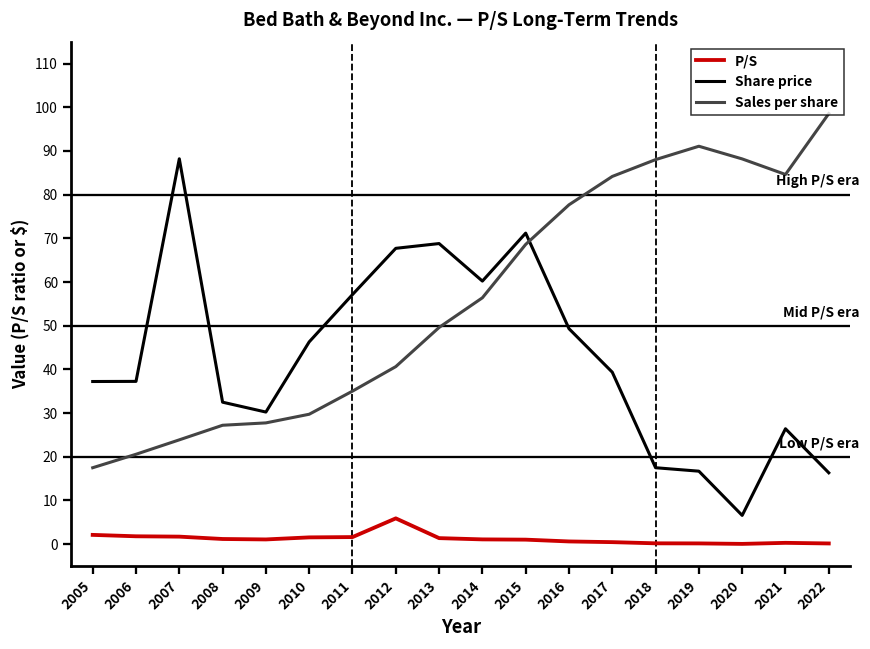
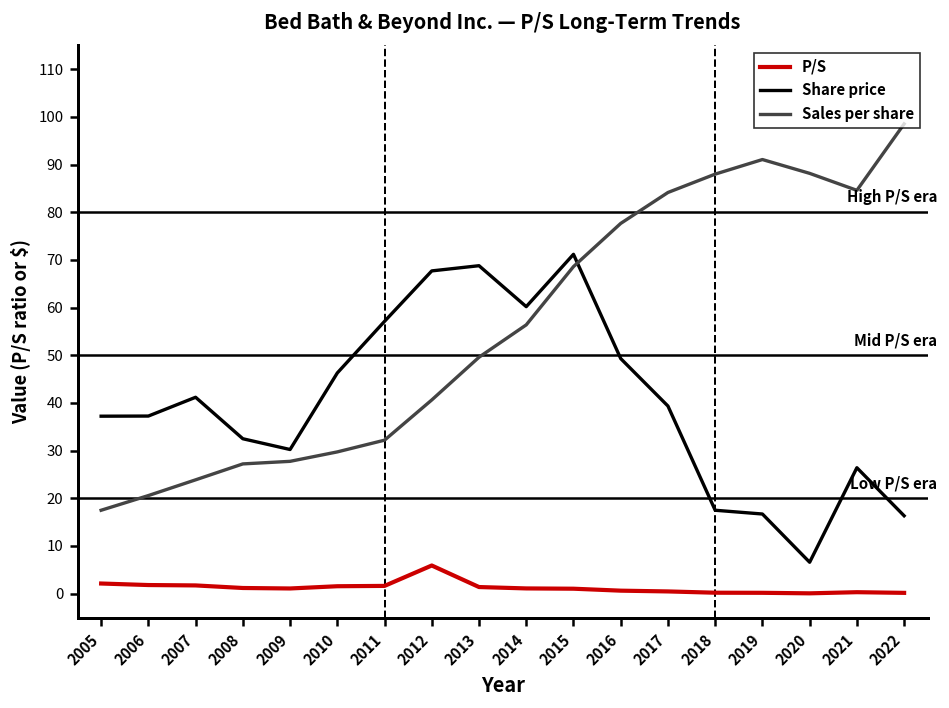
Share price, 2007: 88 -> 41
Sales per share, 2011: 35 -> 32
